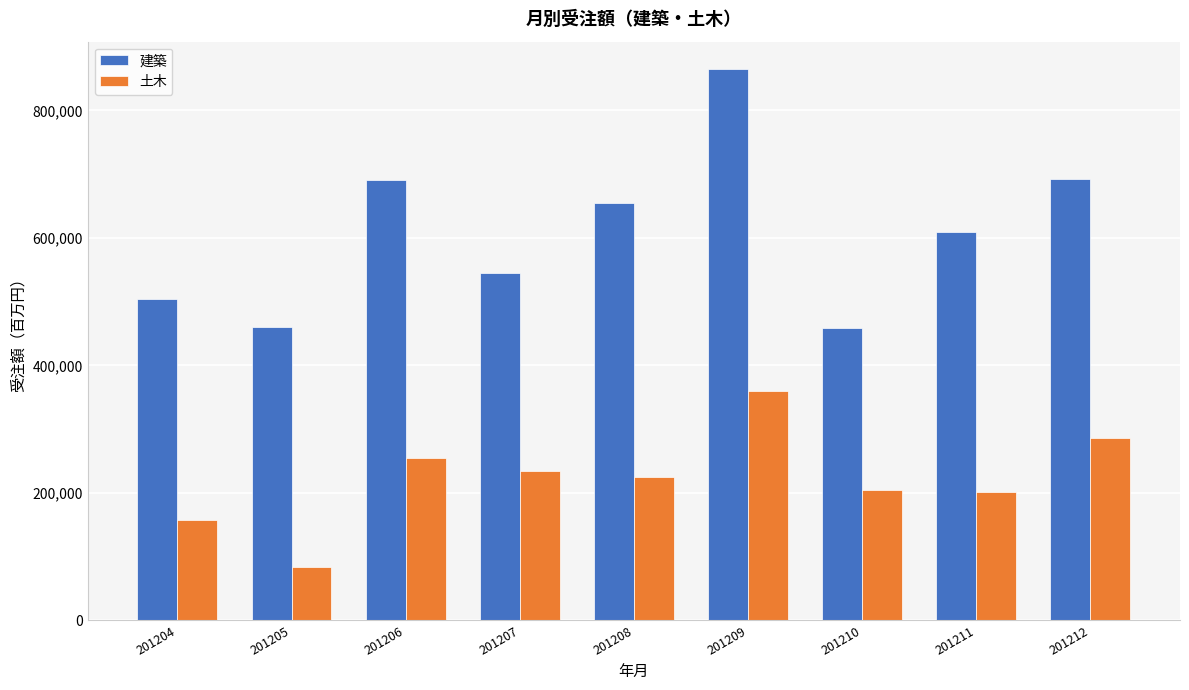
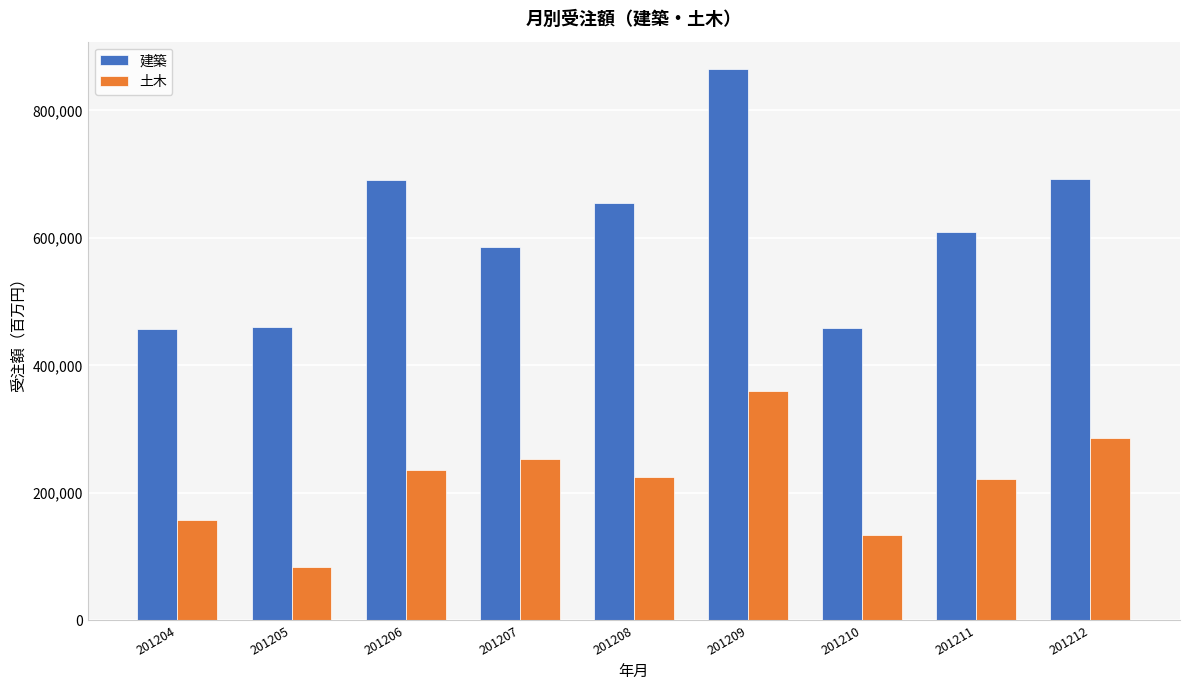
建築, 201204: 500,000 -> 460,000
土木, 201206: 250,000 -> 240,000
建築, 201207: 550,000 -> 590,000
土木, 201207: 240,000 -> 250,000
土木, 201210: 200,000 -> 130,000
土木, 201211: 200,000 -> 220,000
